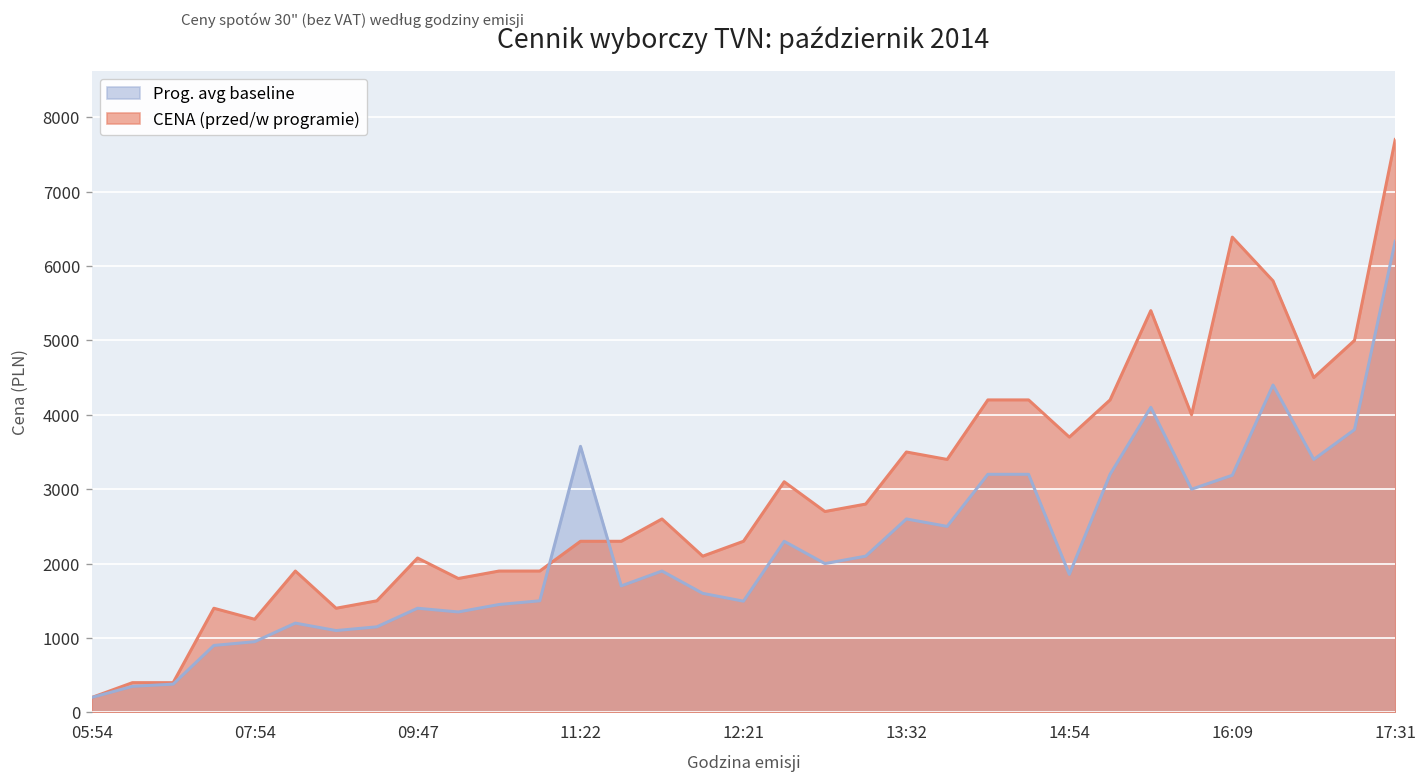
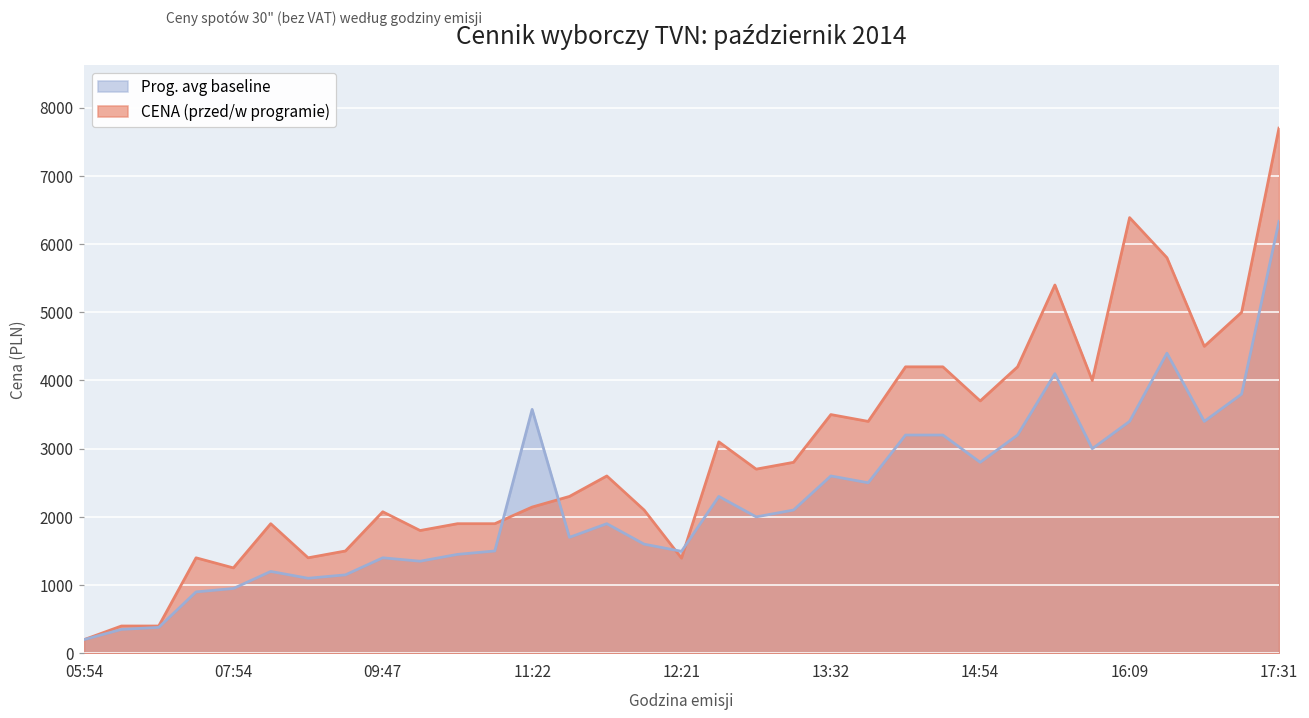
CENA (przed/w programie), 11:22: 2300 -> 2100
CENA (przed/w programie), 12:21: 2300 -> 1400
Prog. avg baseline, 14:54: 1900 -> 2800
Prog. avg baseline, 16:09: 3200 -> 3400
